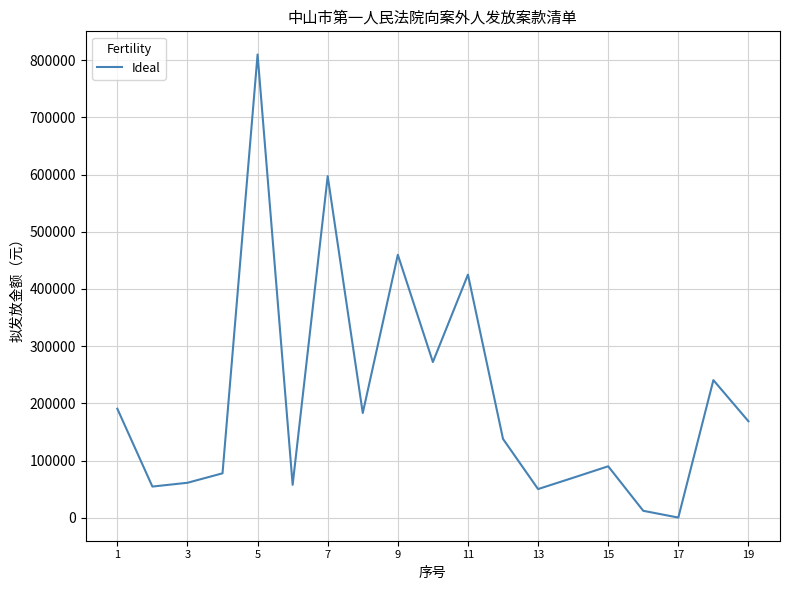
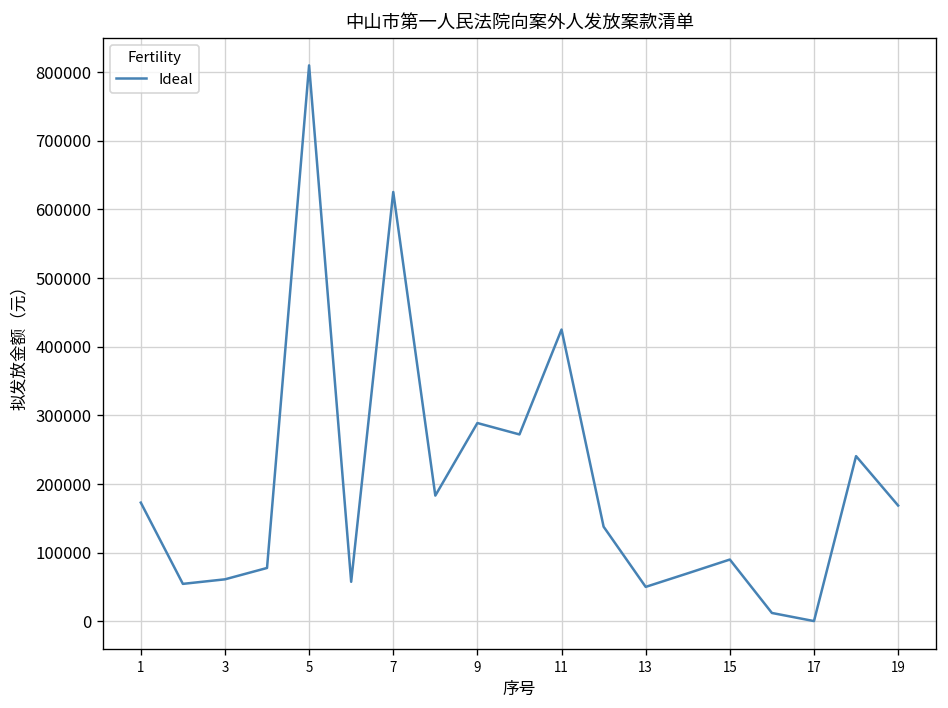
1: 190000 -> 170000
7: 600000 -> 630000
9: 460000 -> 290000
